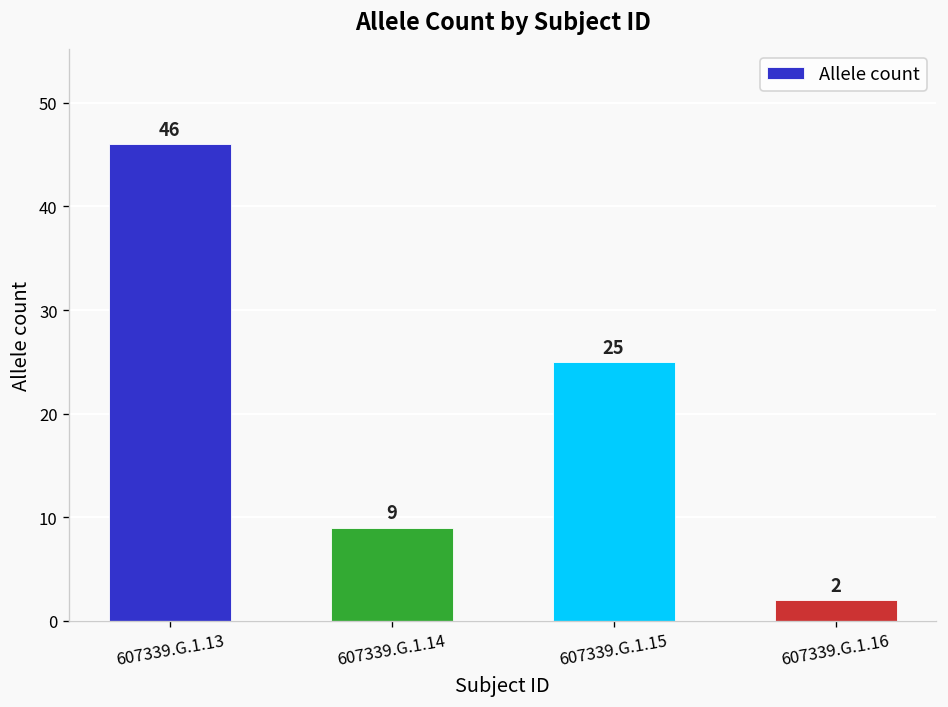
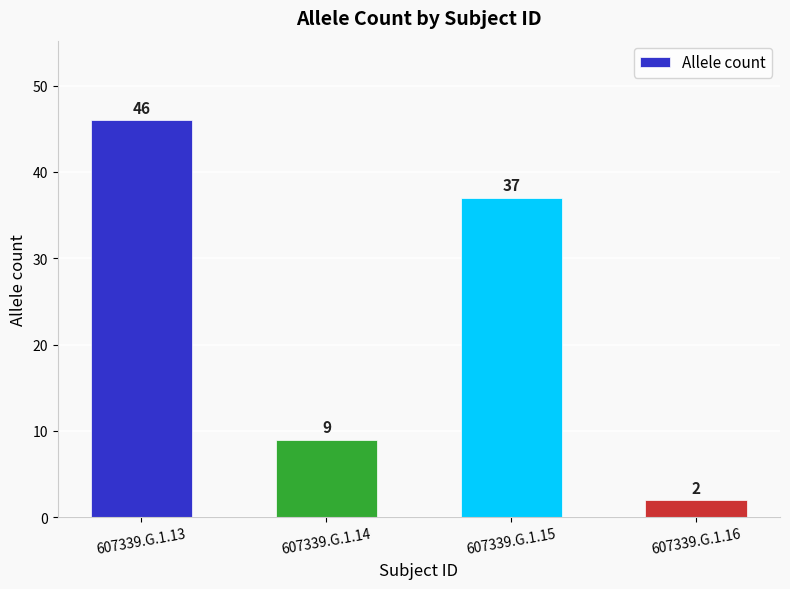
607339.G.1.15: 25 -> 37
